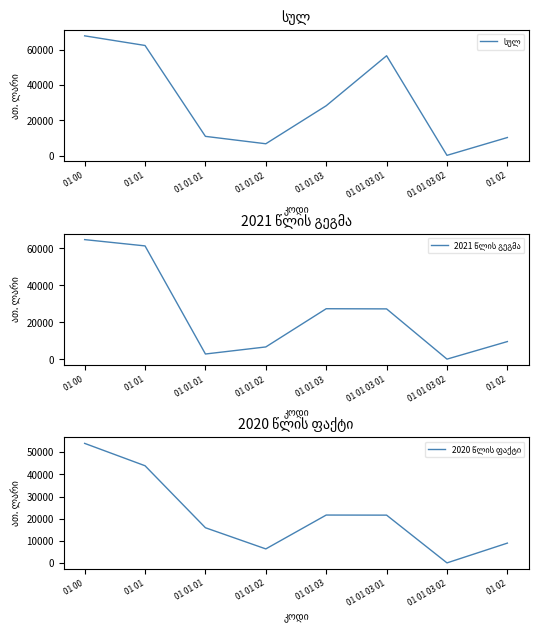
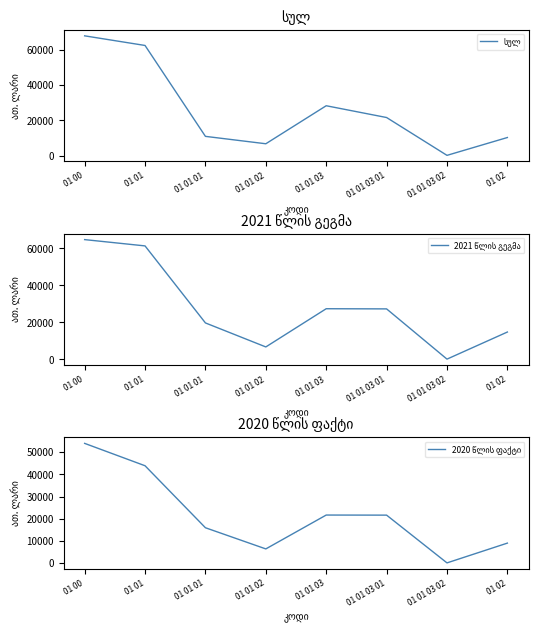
სულ, 01 01 03 01: 57000 -> 22000
2021 წლის გეგმა, 01 01 01: 3000 -> 20000
2021 წლის გეგმა, 01 02: 10000 -> 15000
